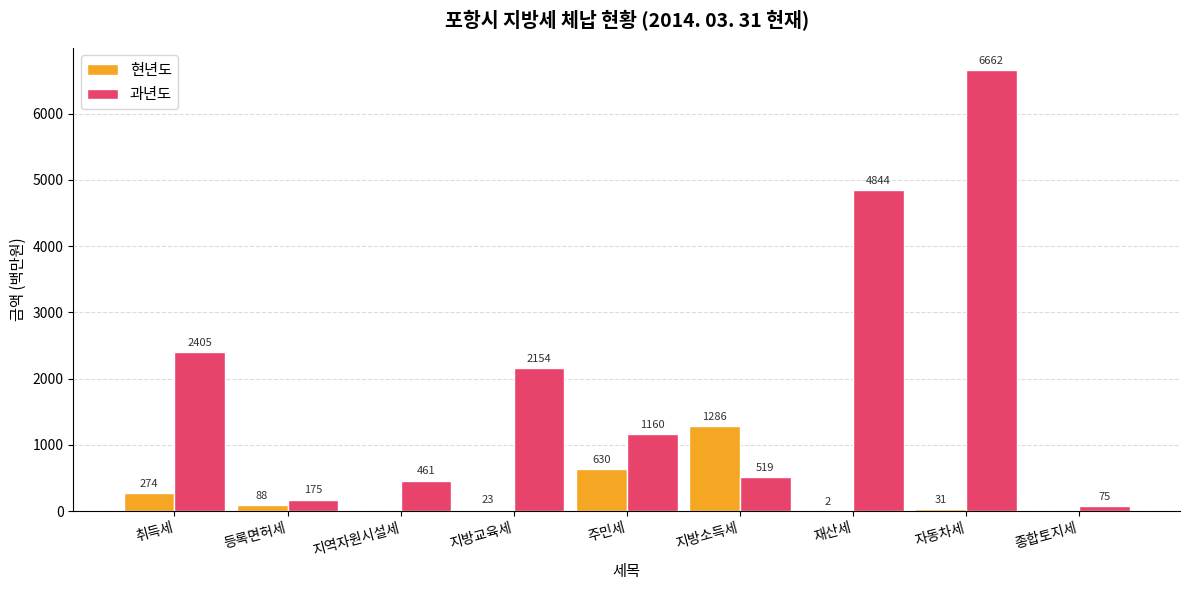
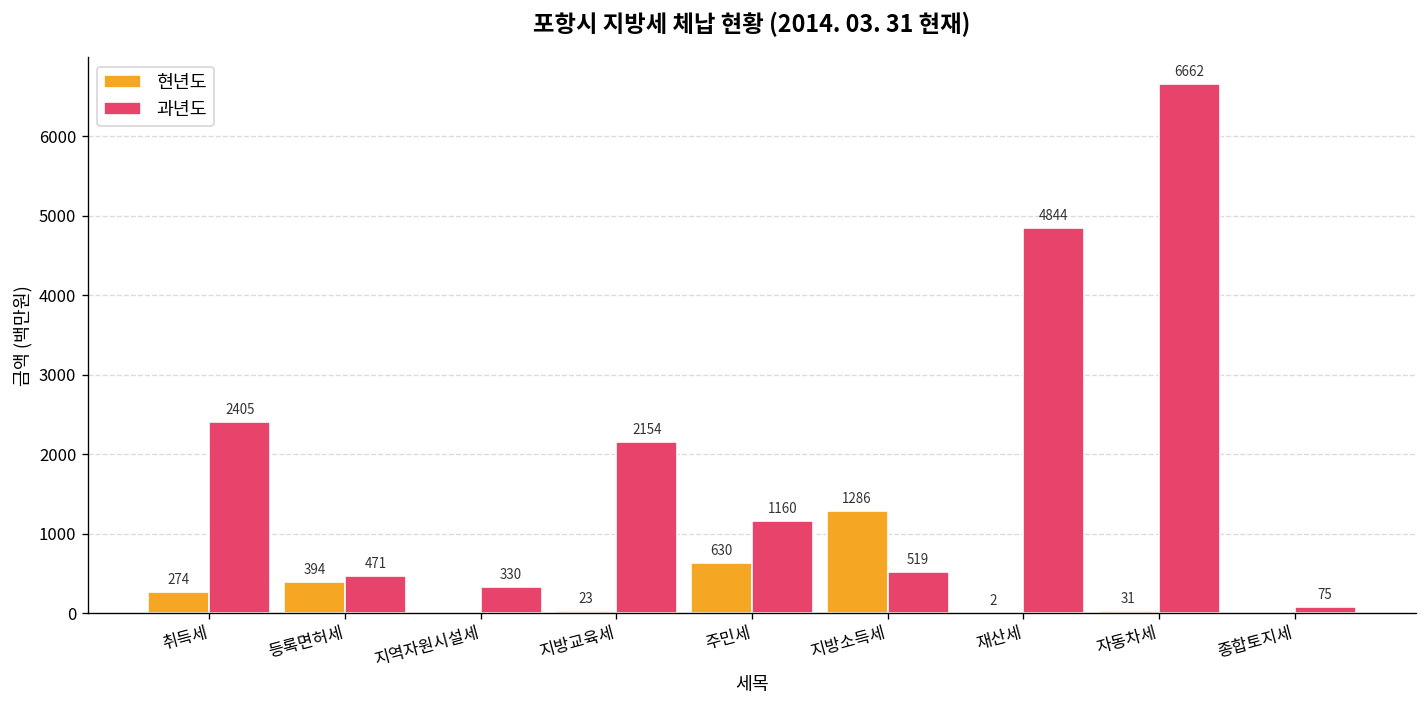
현년도, 등록면허세: 88 -> 394
과년도, 등록면허세: 175 -> 471
과년도, 지역자원시설세: 461 -> 330
